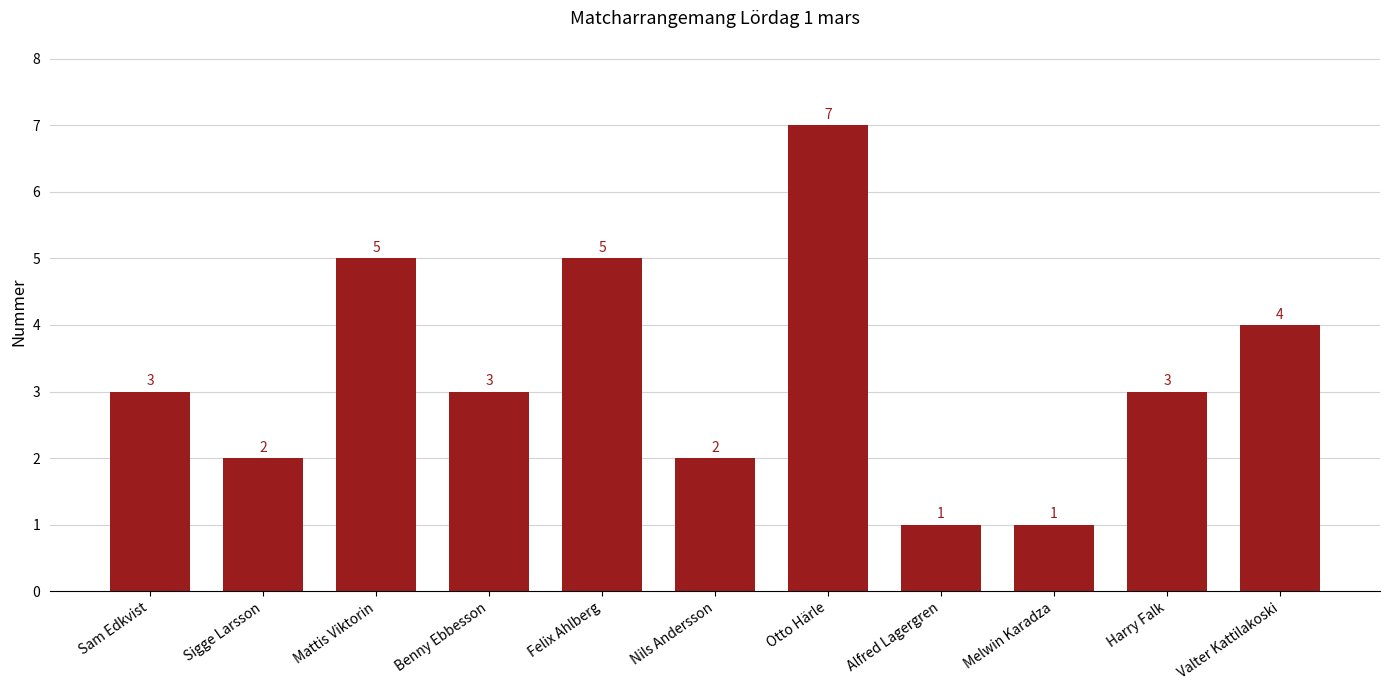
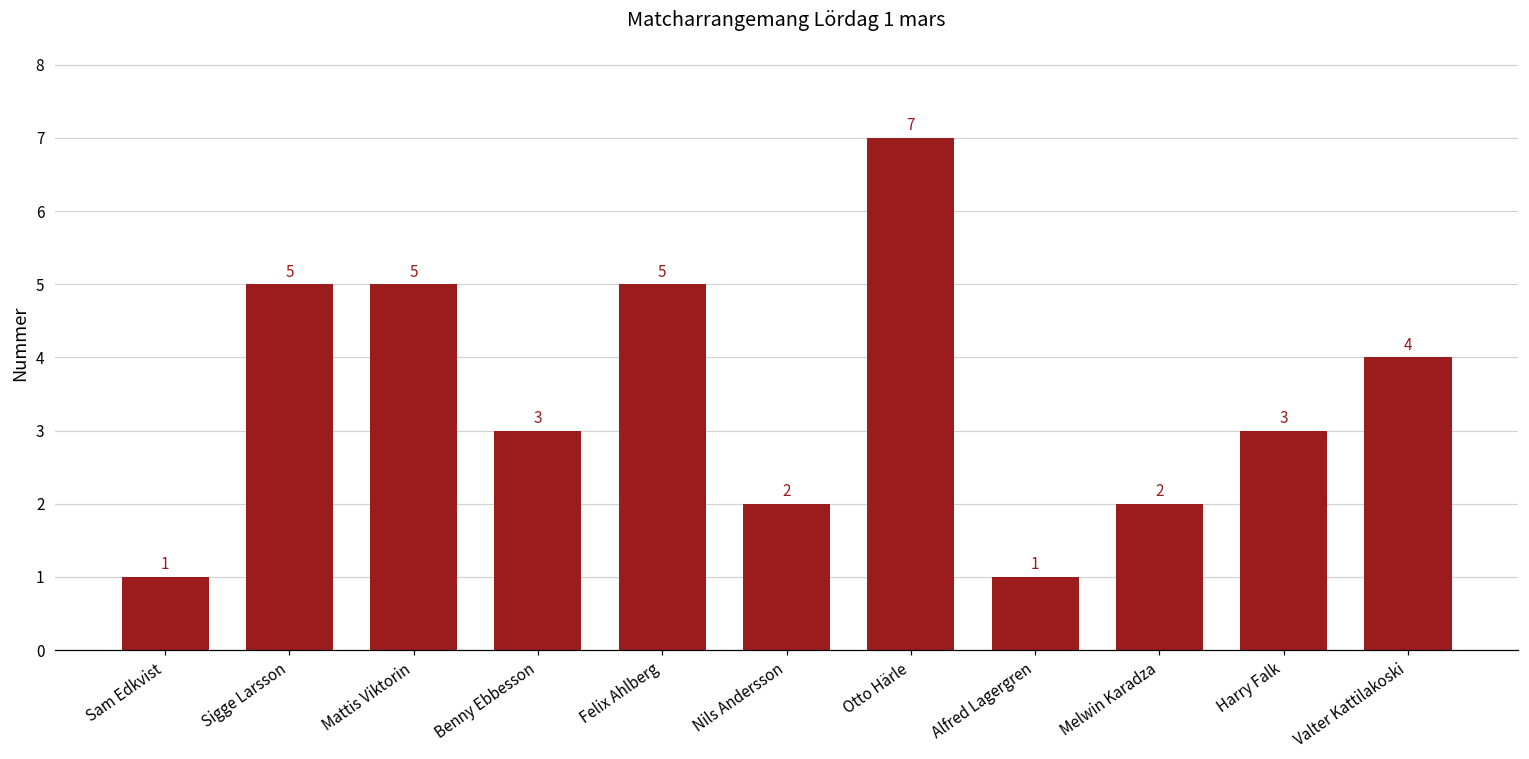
Sam Edkvist: 3 -> 1
Sigge Larsson: 2 -> 5
Melwin Karadza: 1 -> 2
